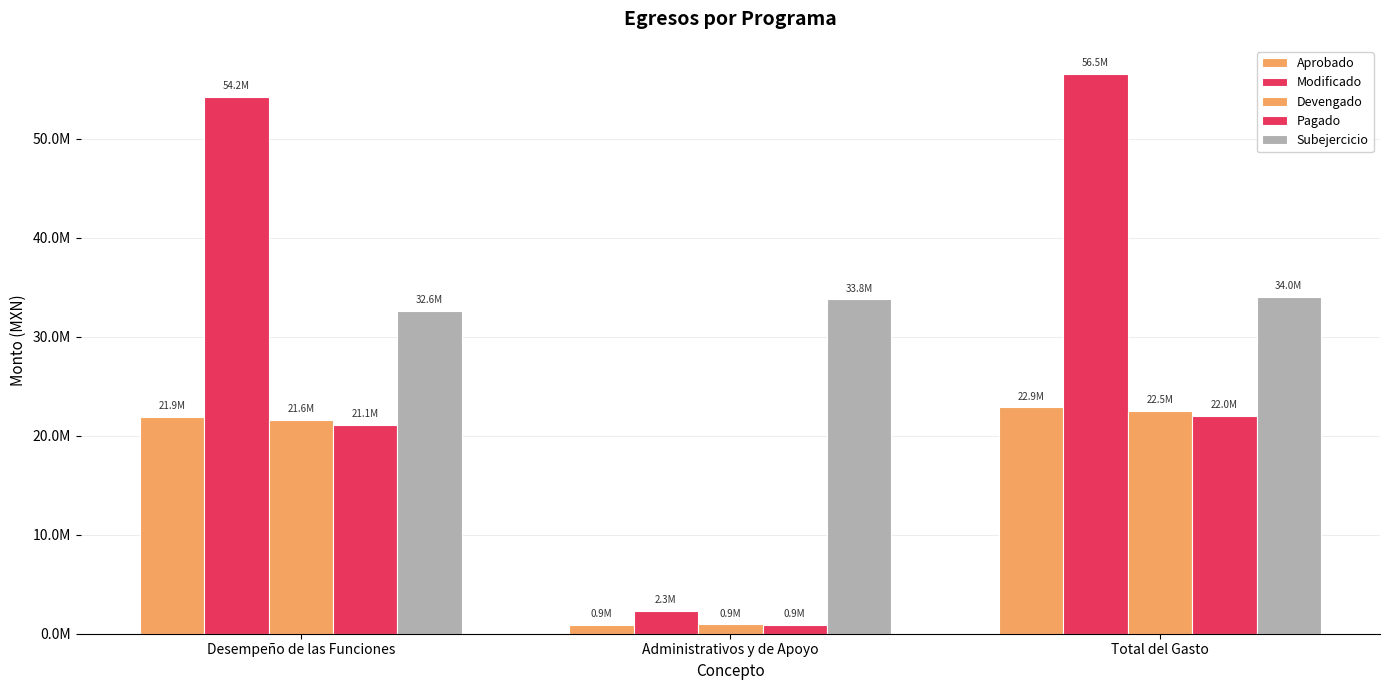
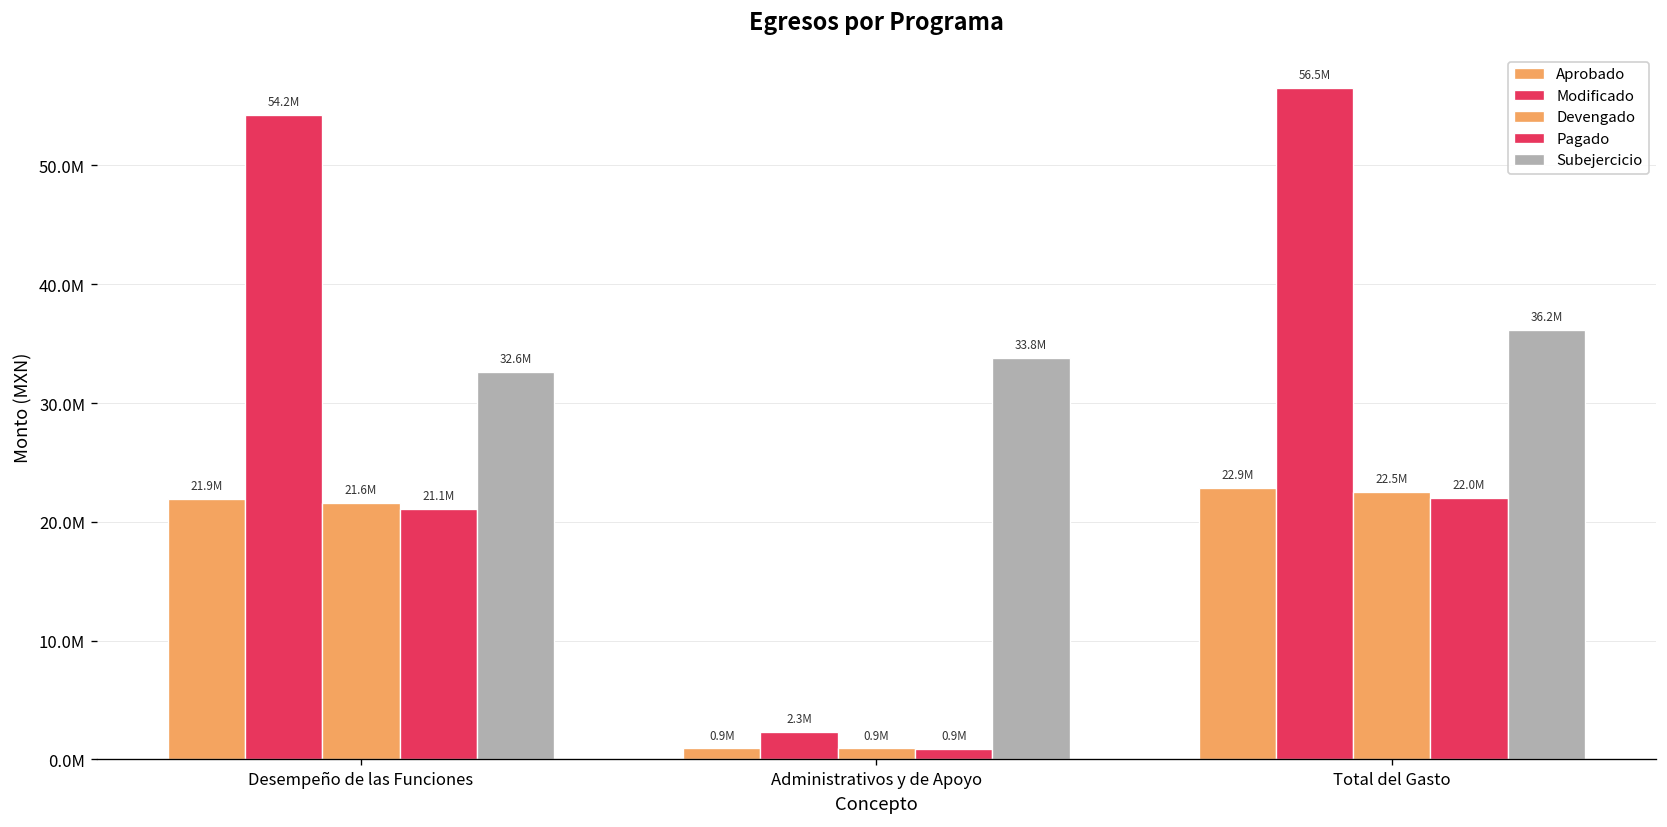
Subejercicio, Total del Gasto: 34.0M -> 36.2M
